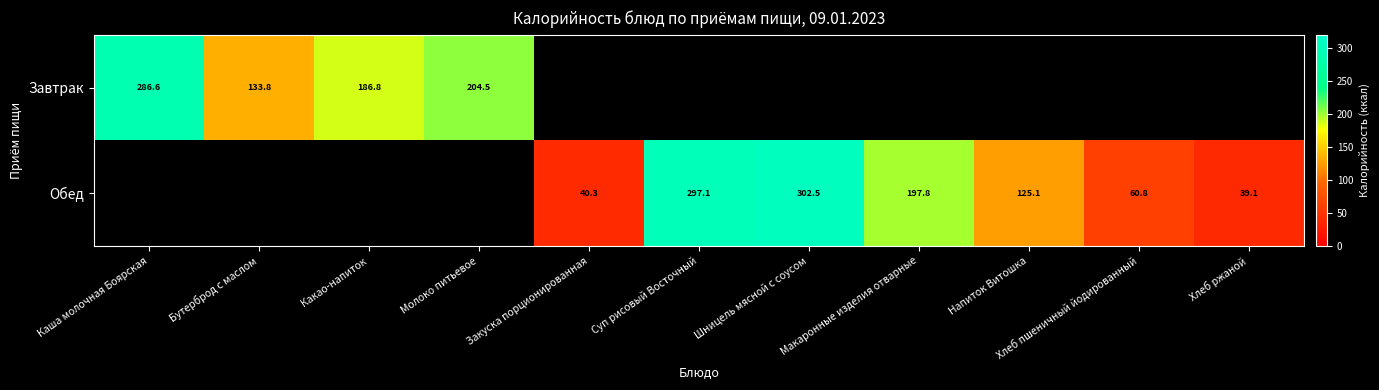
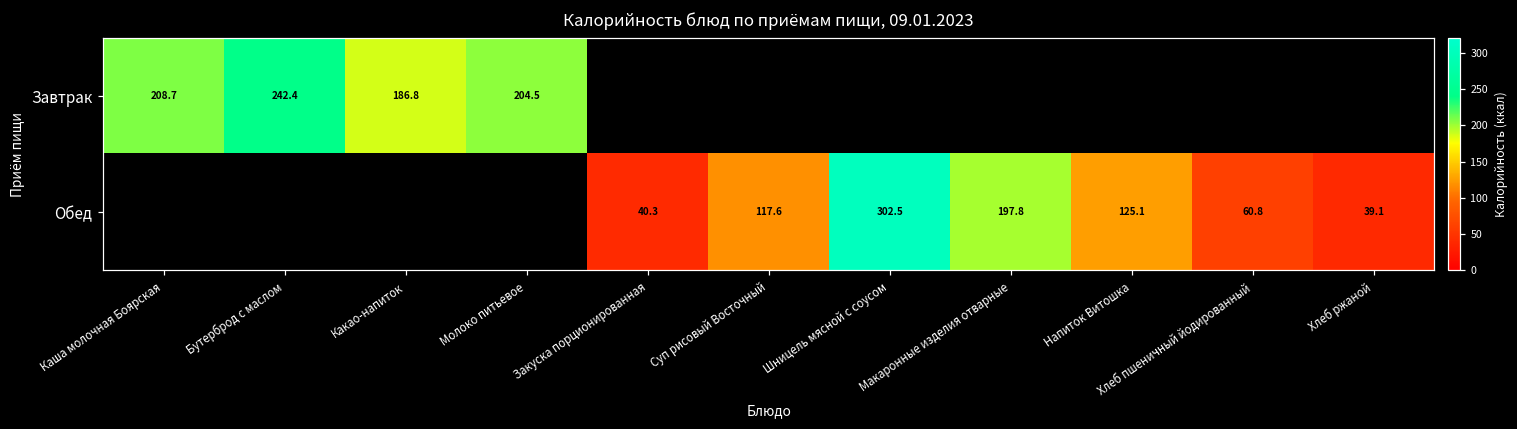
Завтрак, Каша молочная Боярская: 286.6 -> 208.7
Завтрак, Бутерброд с маслом: 133.8 -> 242.4
Обед, Суп рисовый Восточный: 297.1 -> 117.6
